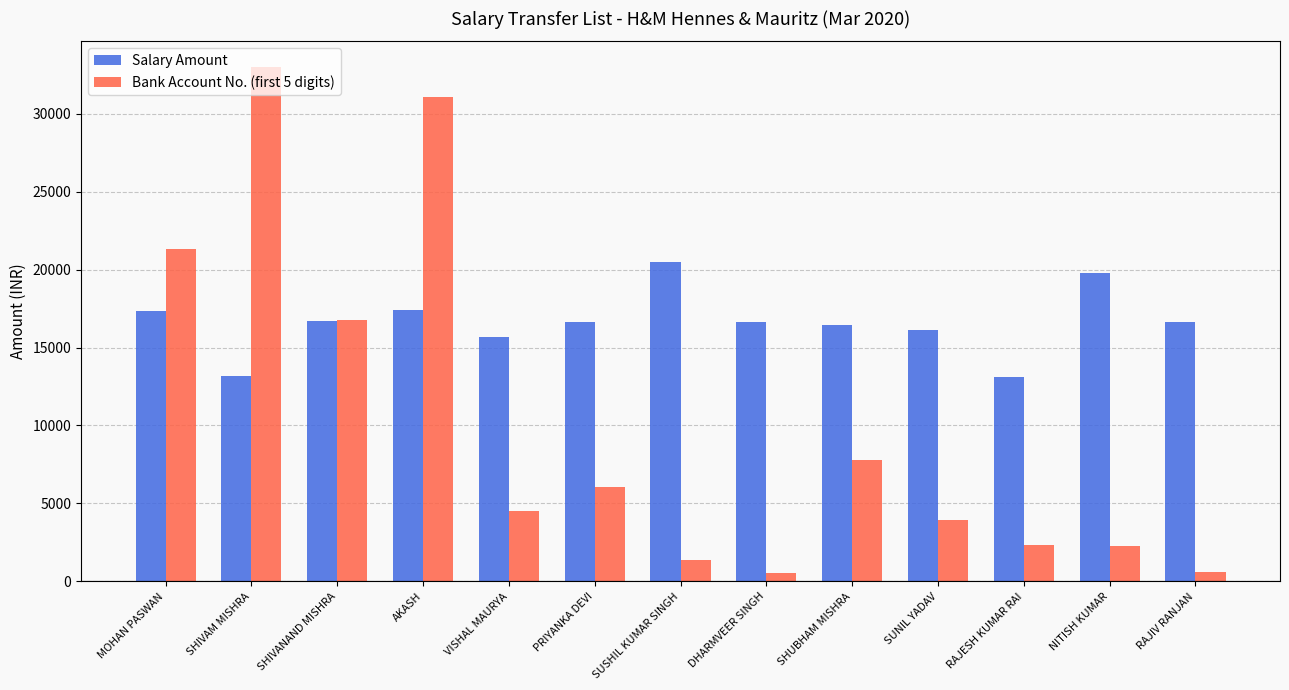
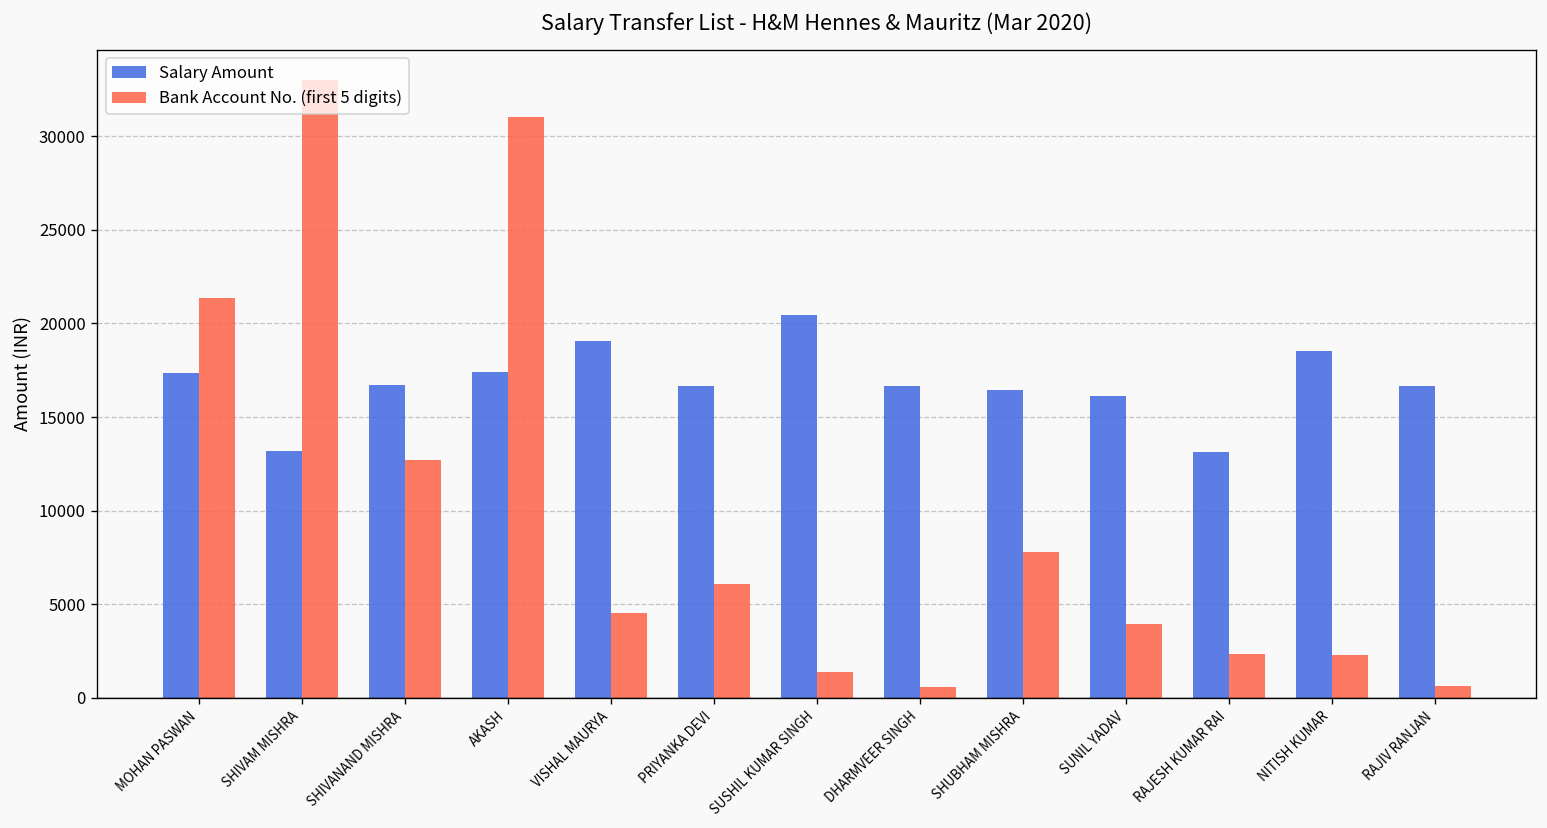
Bank Account No. (first 5 digits), SHIVANAND MISHRA: 16800 -> 12700
Salary Amount, VISHAL MAURYA: 15700 -> 19100
Salary Amount, NITISH KUMAR: 19800 -> 18500
